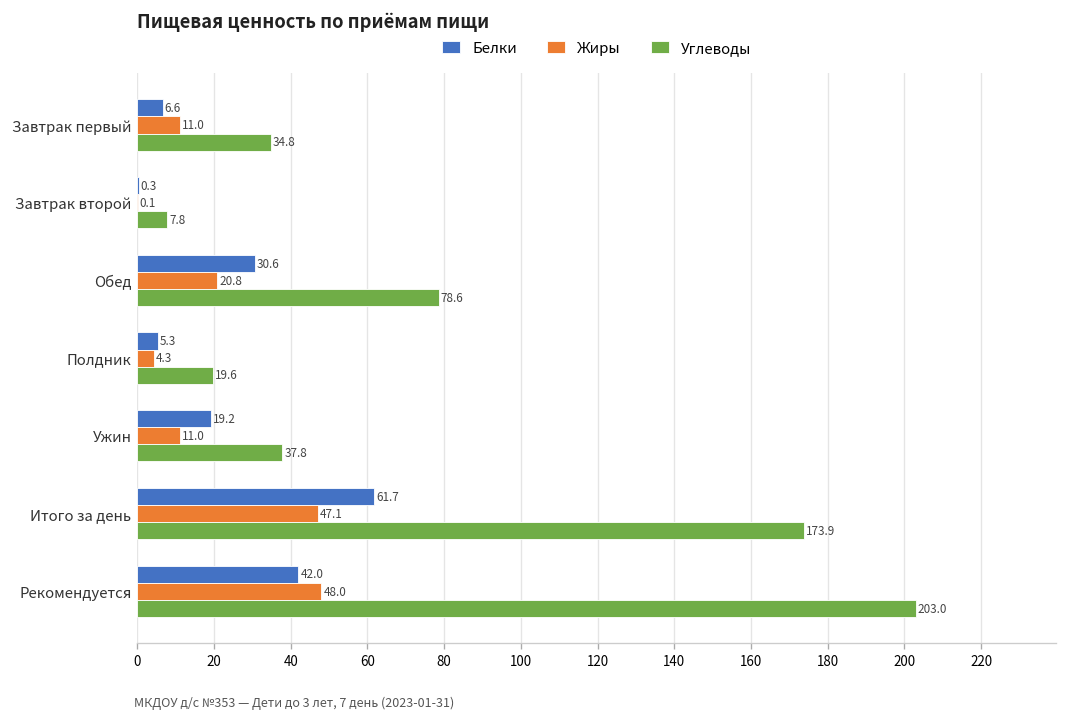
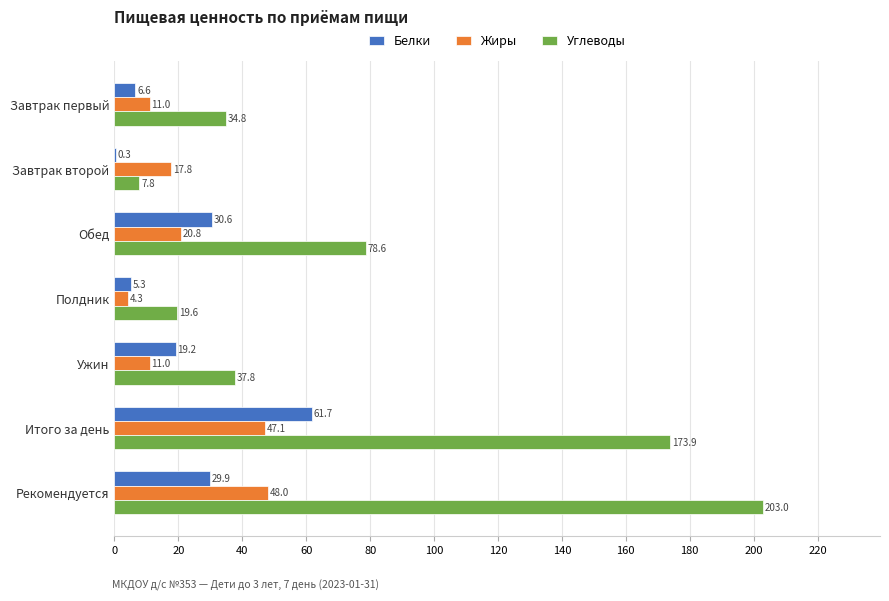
Жиры, Завтрак второй: 0.1 -> 17.8
Белки, Рекомендуется: 42.0 -> 29.9
